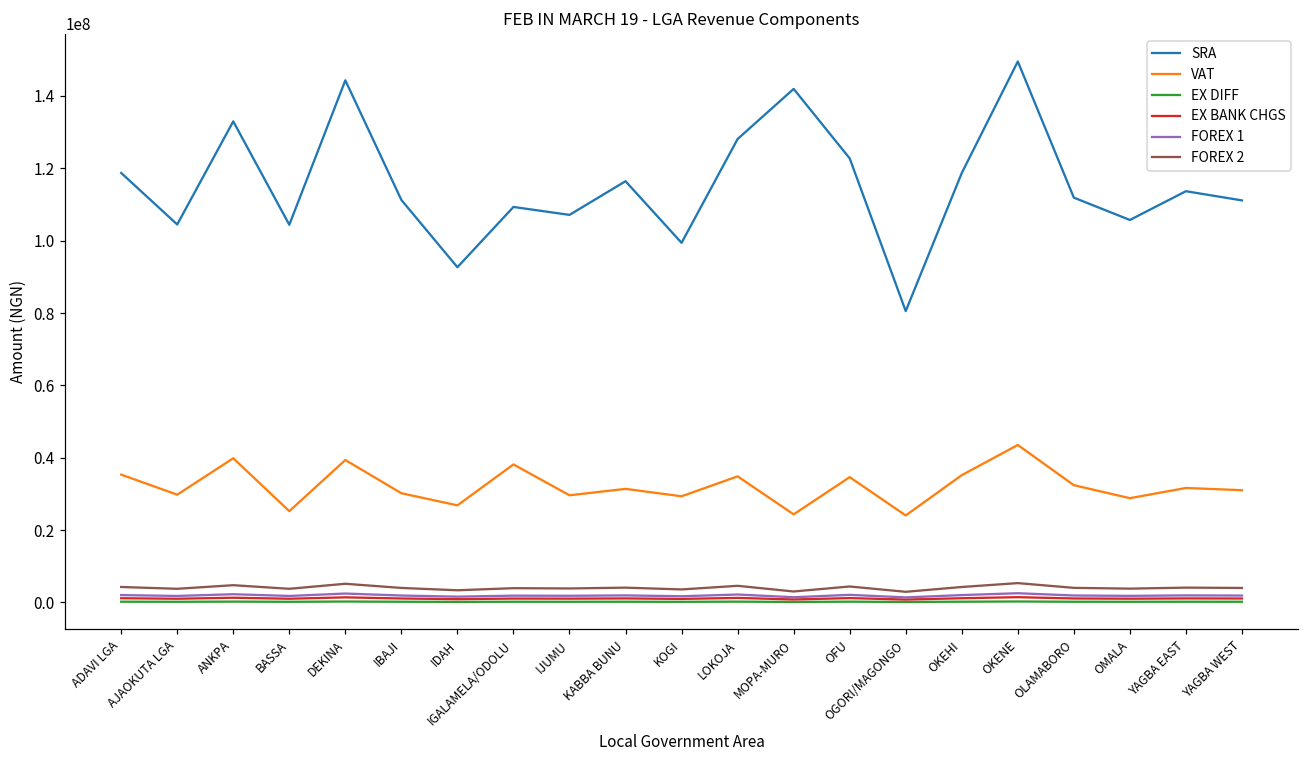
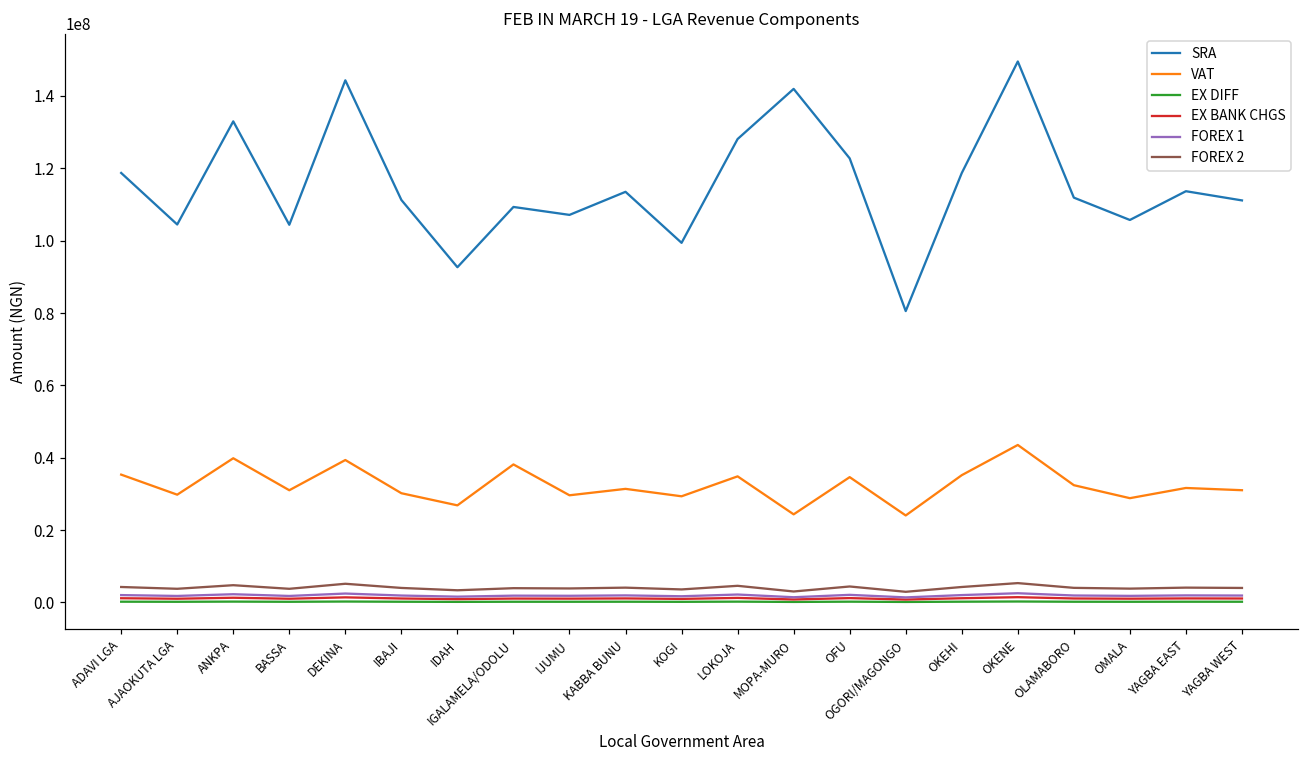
VAT, BASSA: 25000000 -> 31000000
SRA, KABBA BUNU: 116000000 -> 113000000
